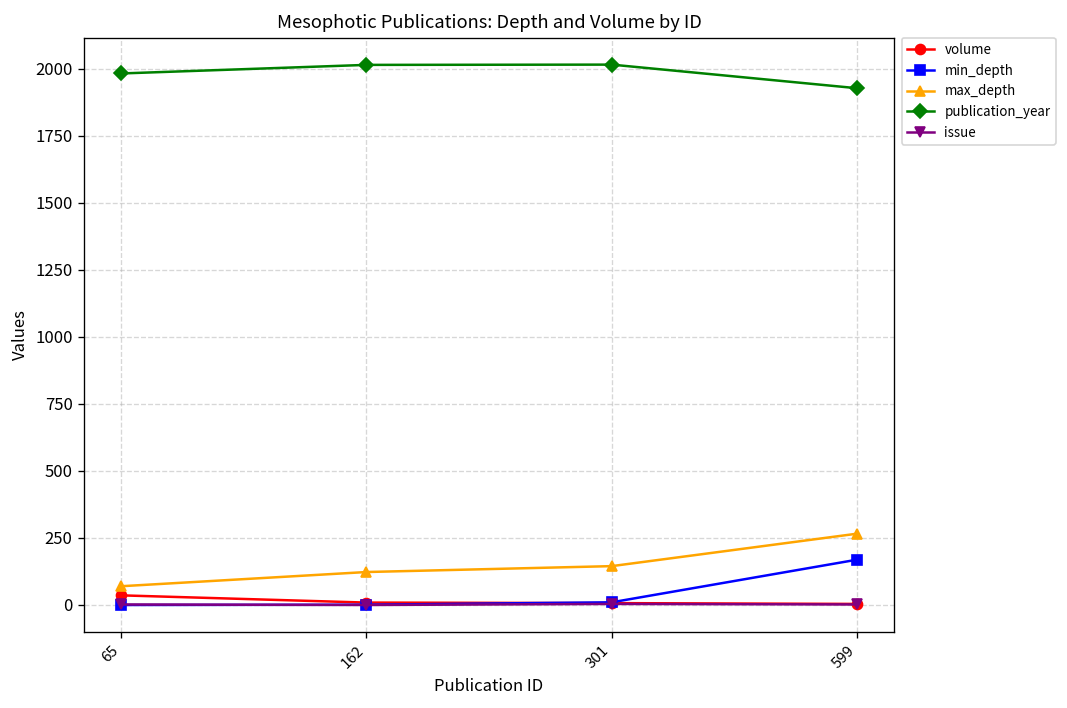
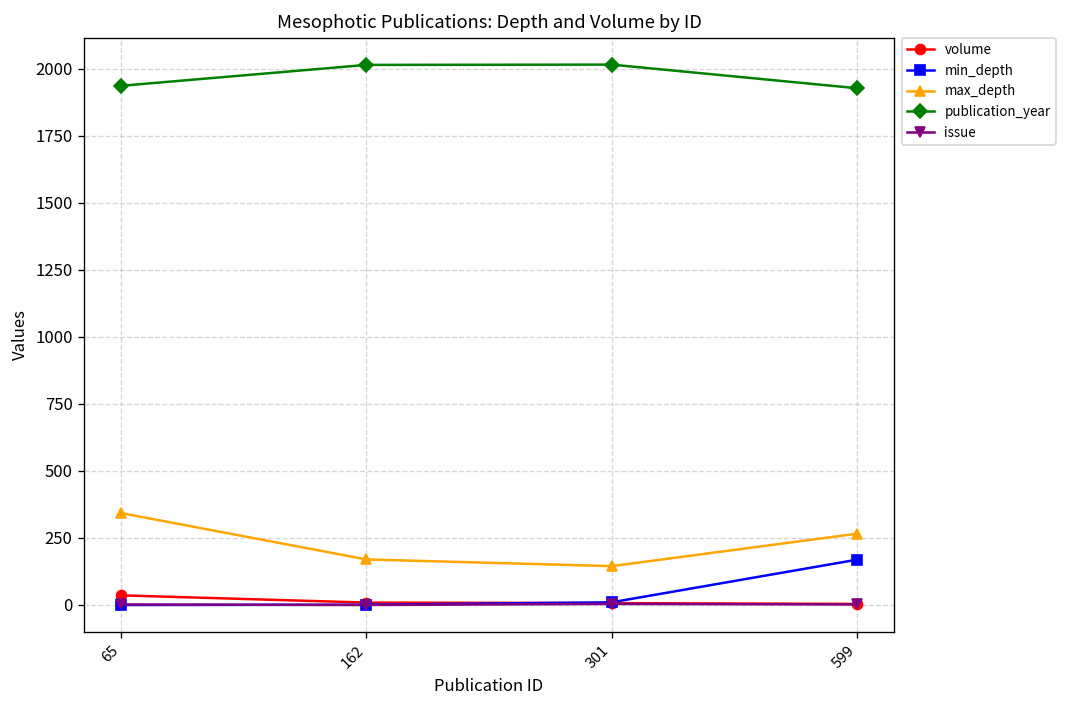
max_depth, 65: 70 -> 340
publication_year, 65: 1980 -> 1940
max_depth, 162: 120 -> 170
